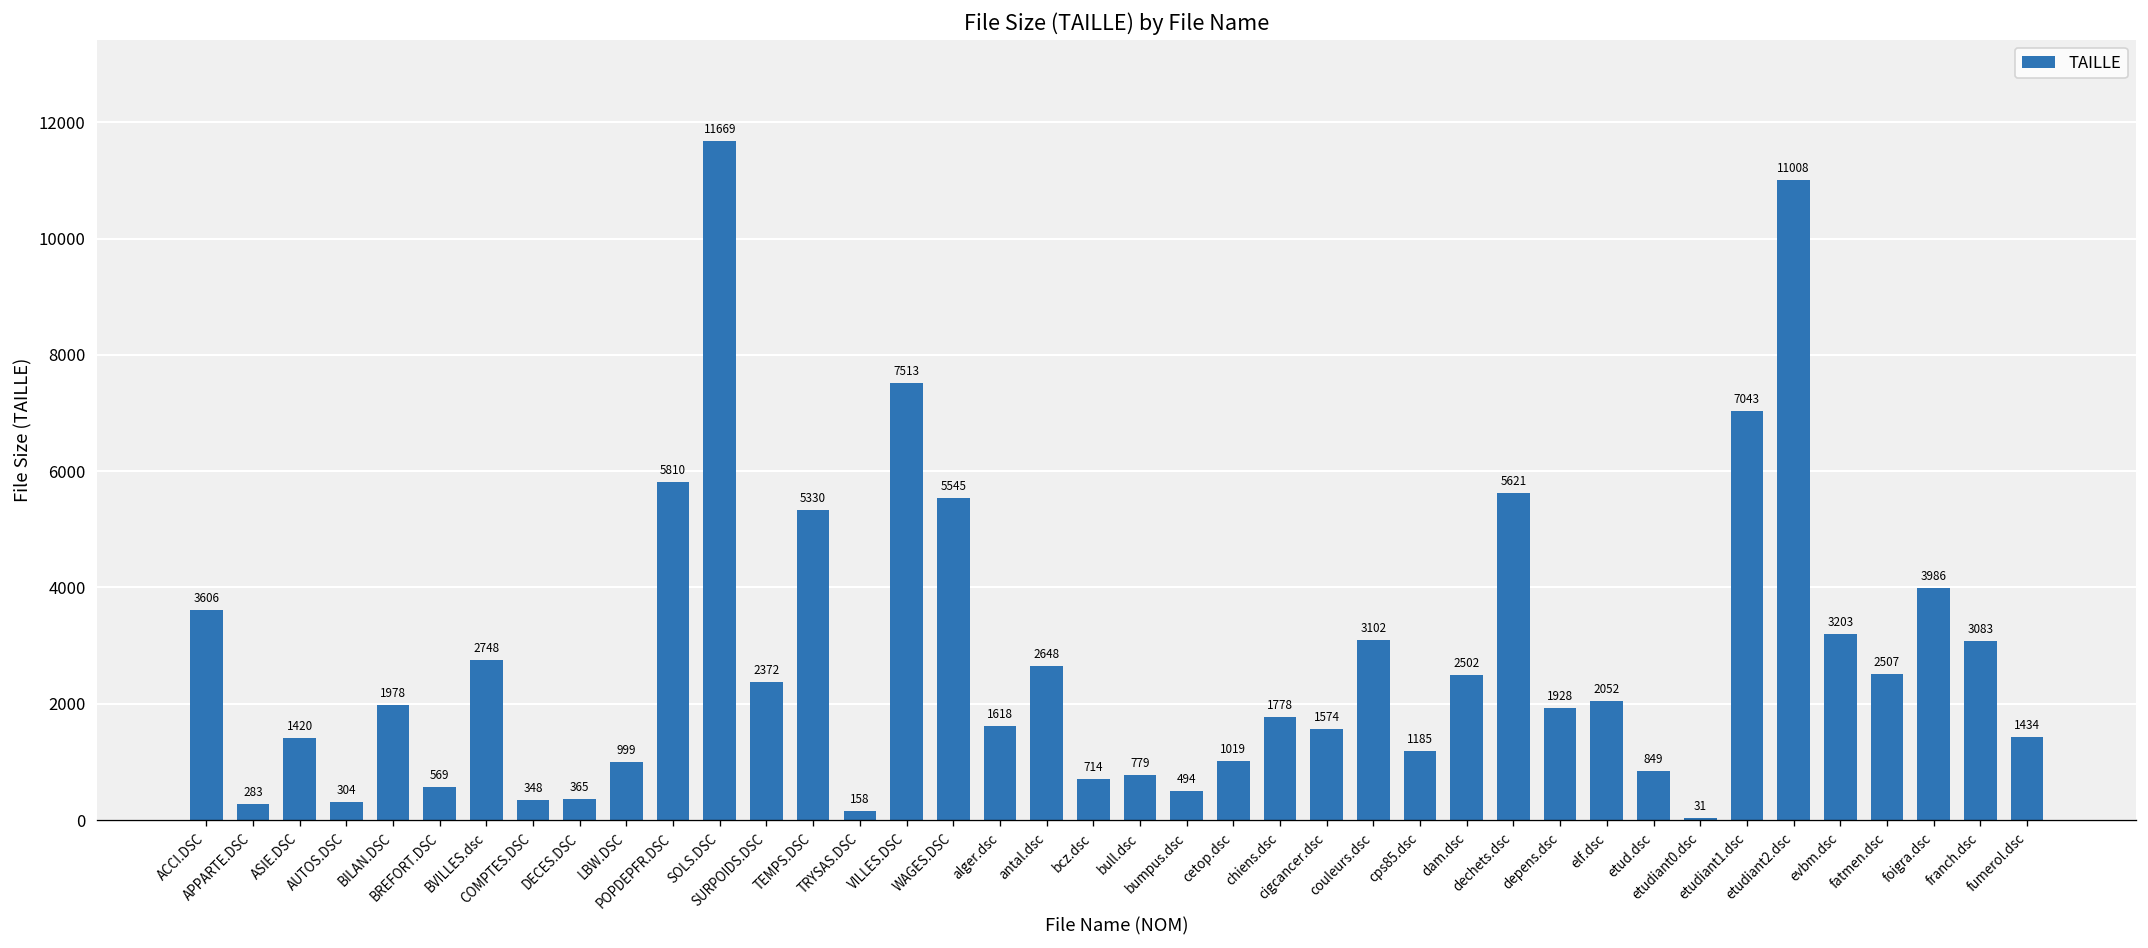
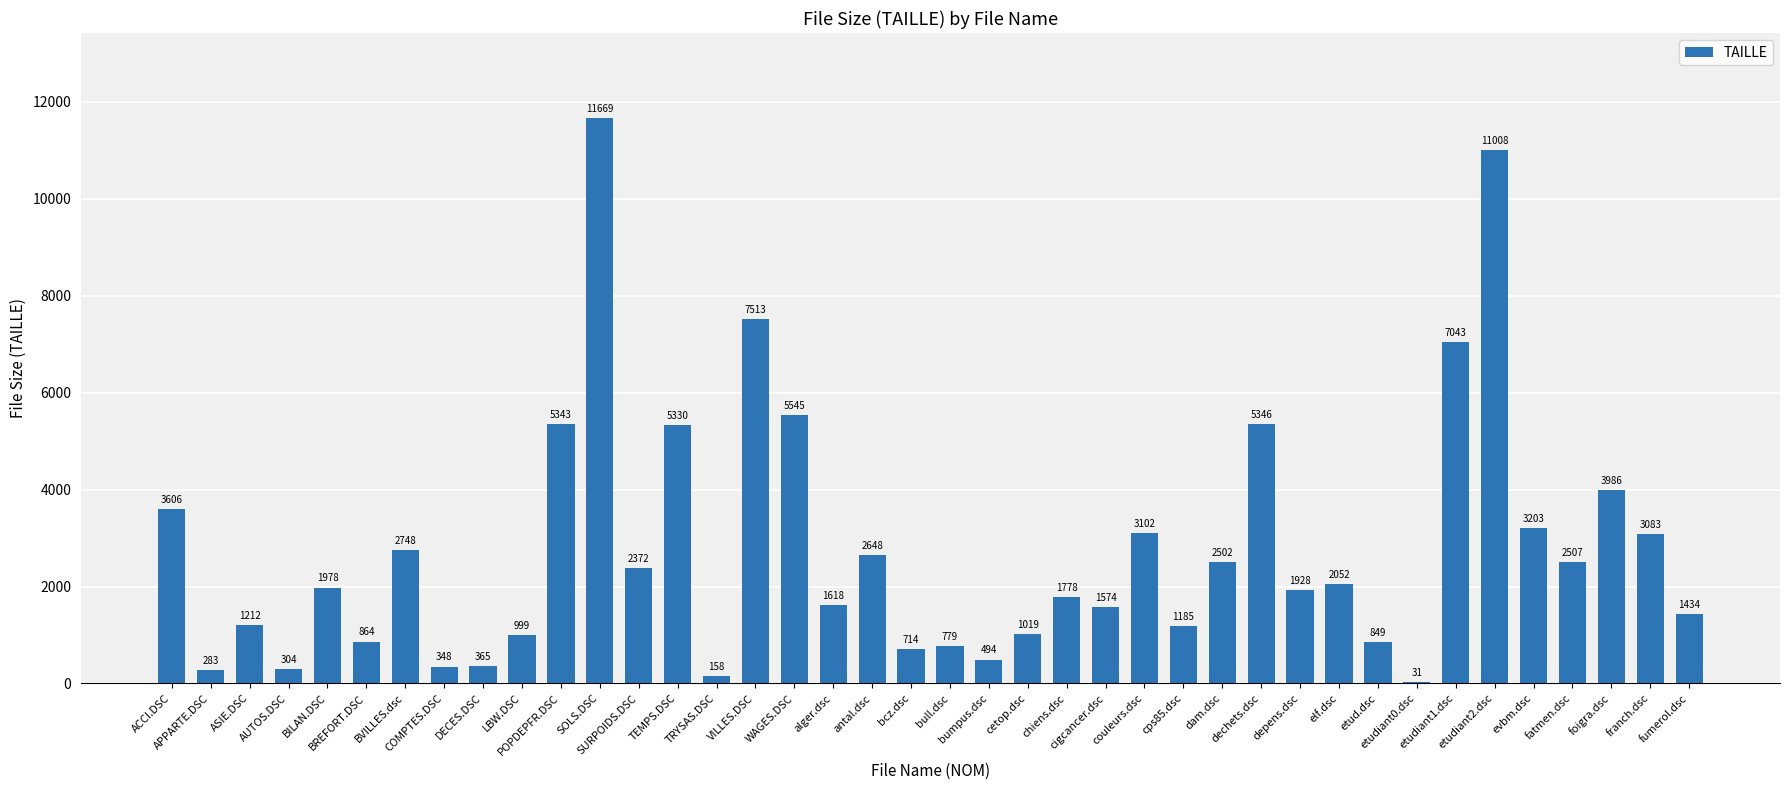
ASIE.DSC: 1420 -> 1212
BREFORT.DSC: 569 -> 864
POPDEPFR.DSC: 5810 -> 5343
dechets.dsc: 5621 -> 5346
